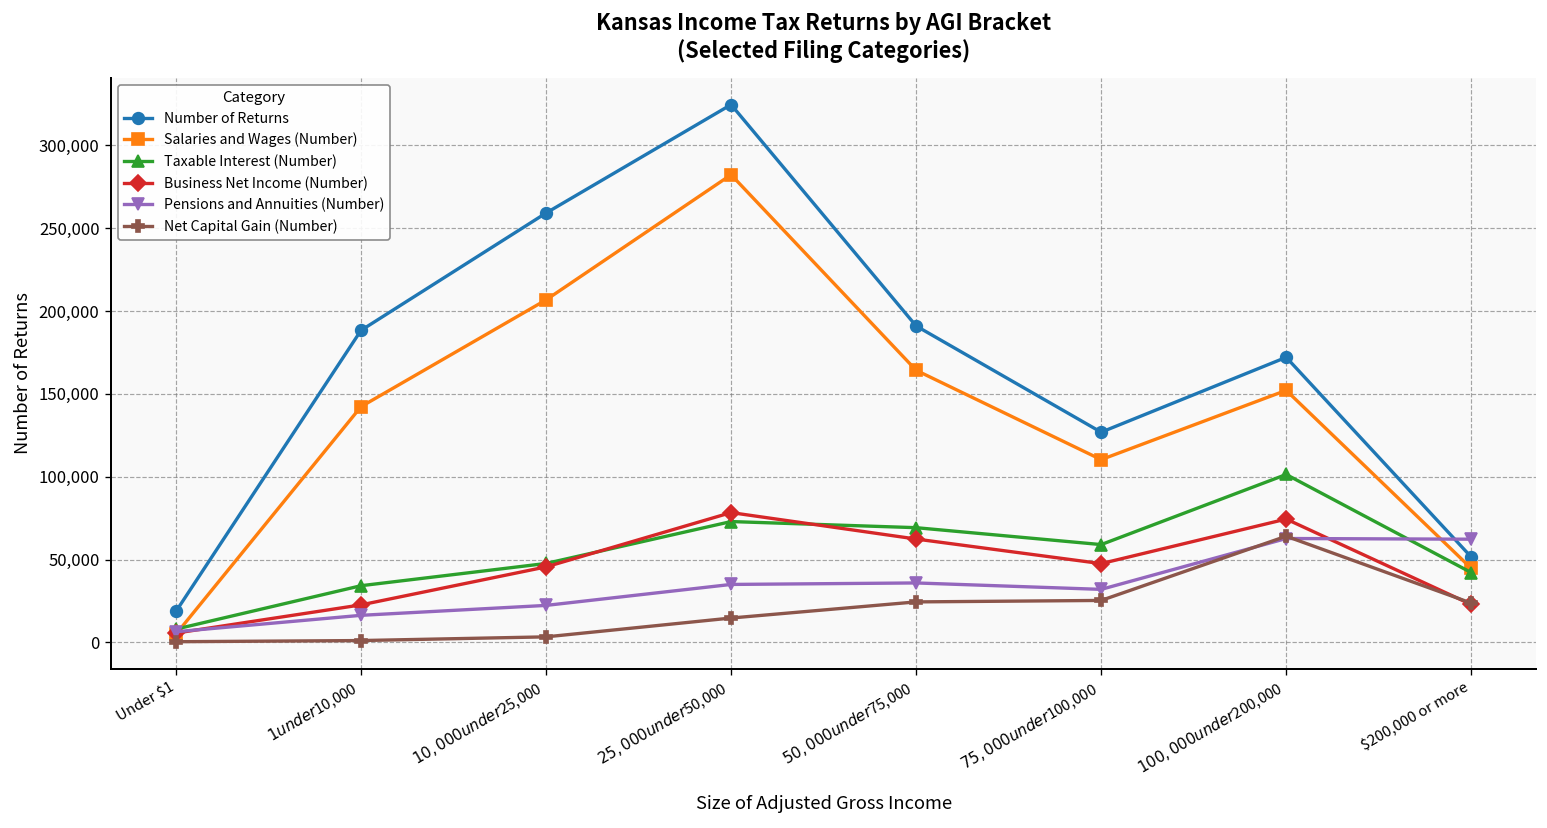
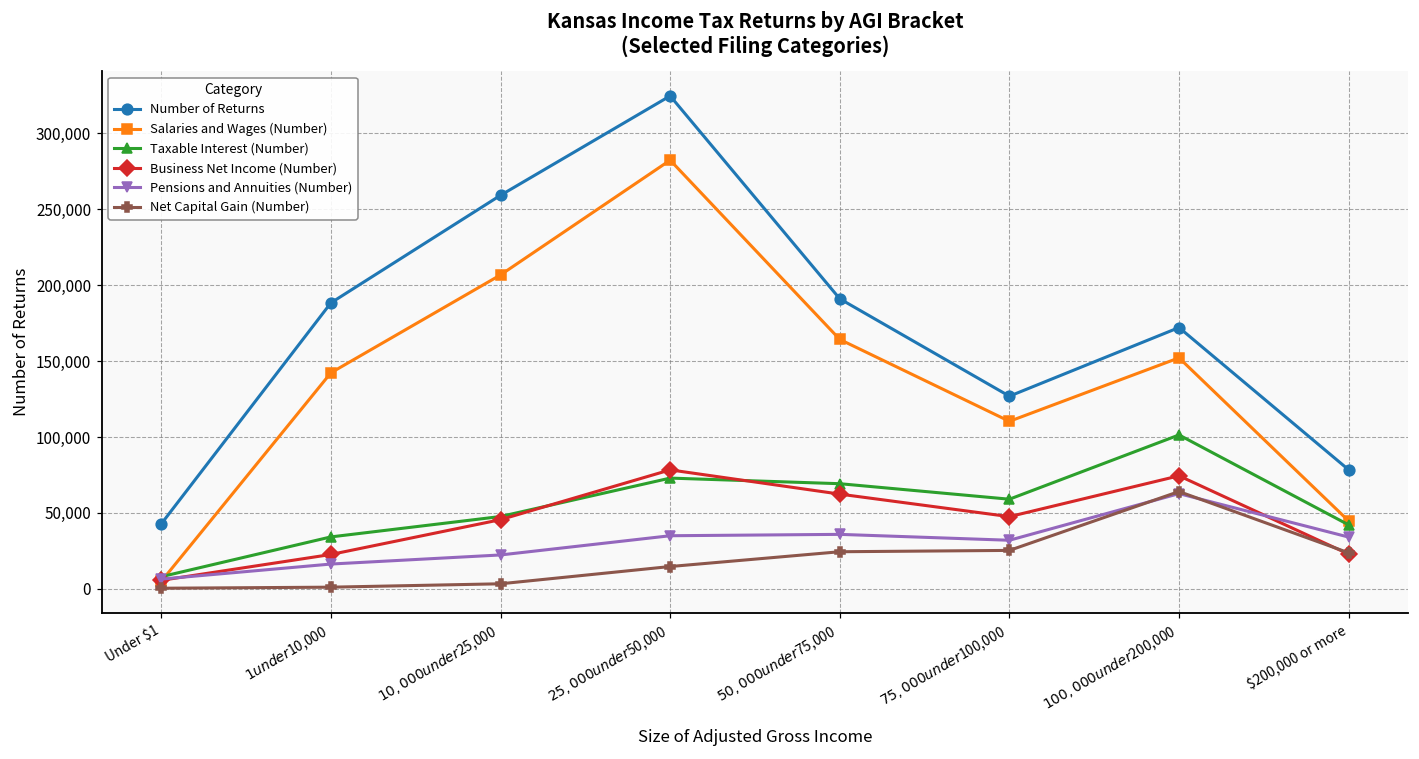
Number of Returns, Under $1: 19,000 -> 43,000
Number of Returns, $200,000 or more: 52,000 -> 78,000
Pensions and Annuities (Number), $200,000 or more: 62,000 -> 34,000
